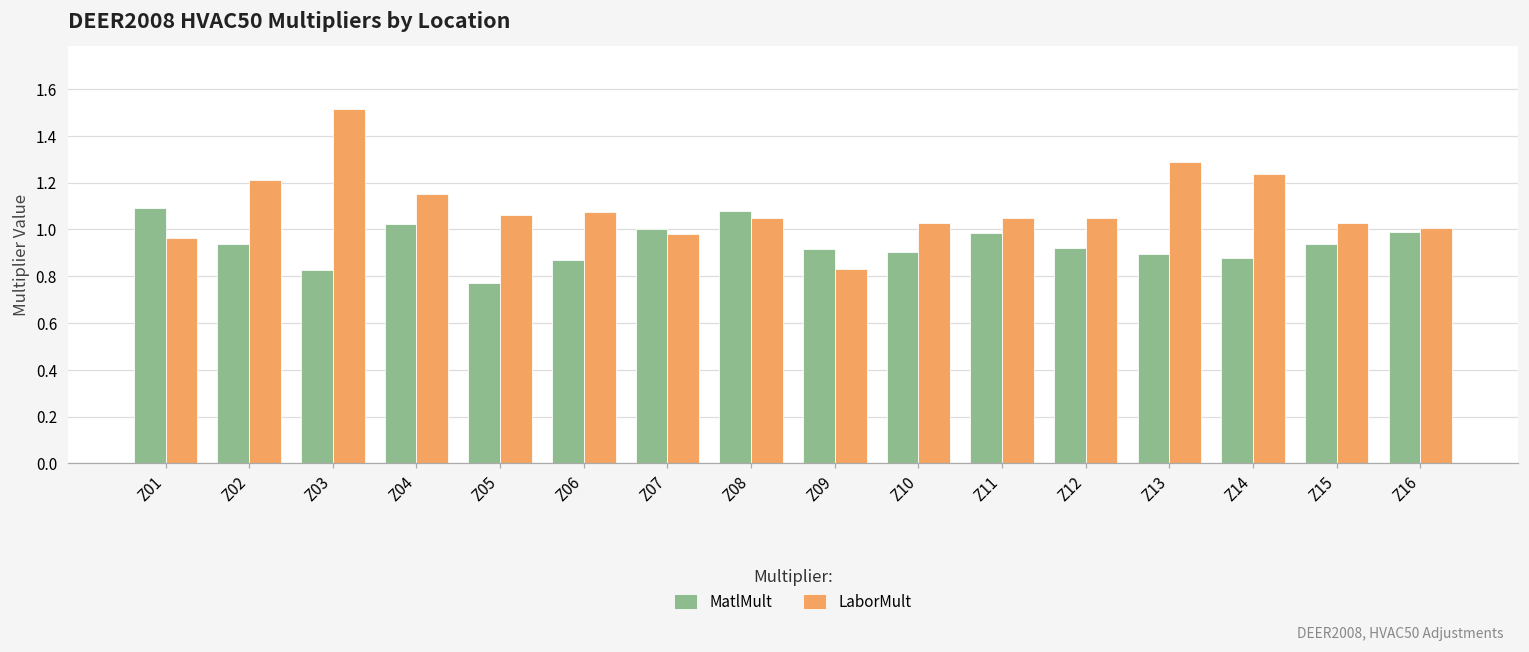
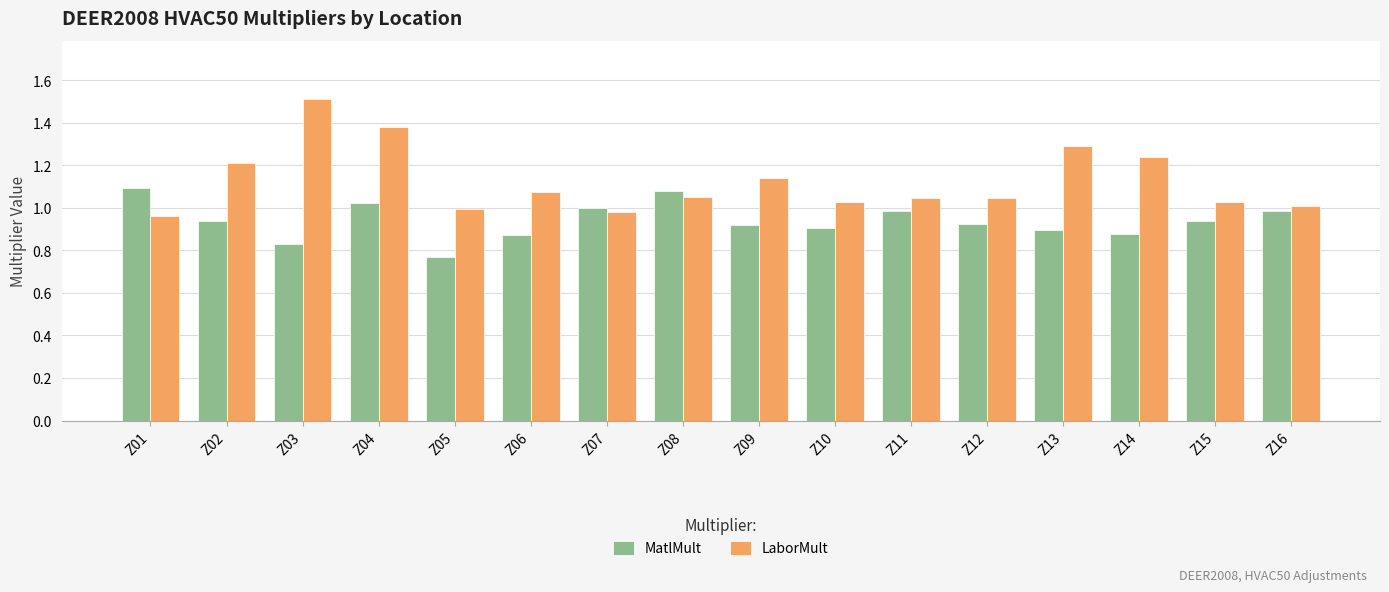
LaborMult, Z04: 1.15 -> 1.38
LaborMult, Z05: 1.06 -> 0.99
LaborMult, Z09: 0.83 -> 1.14
